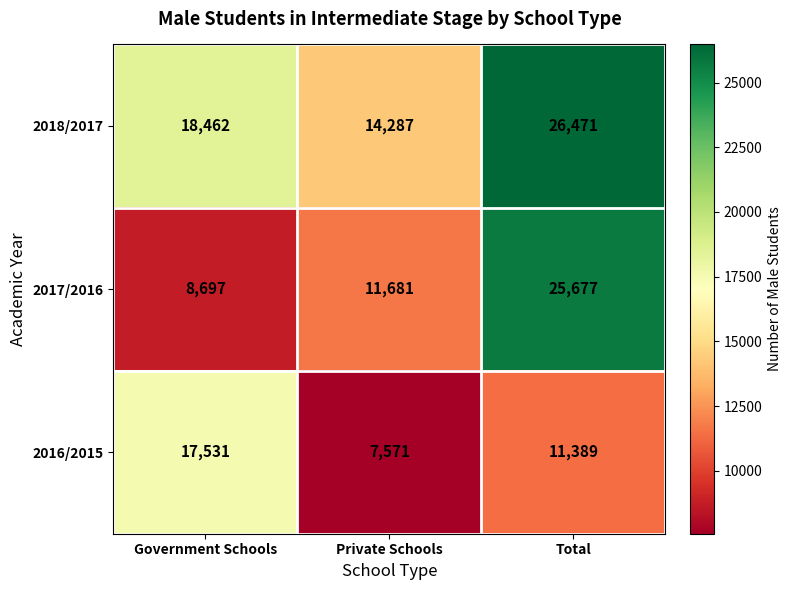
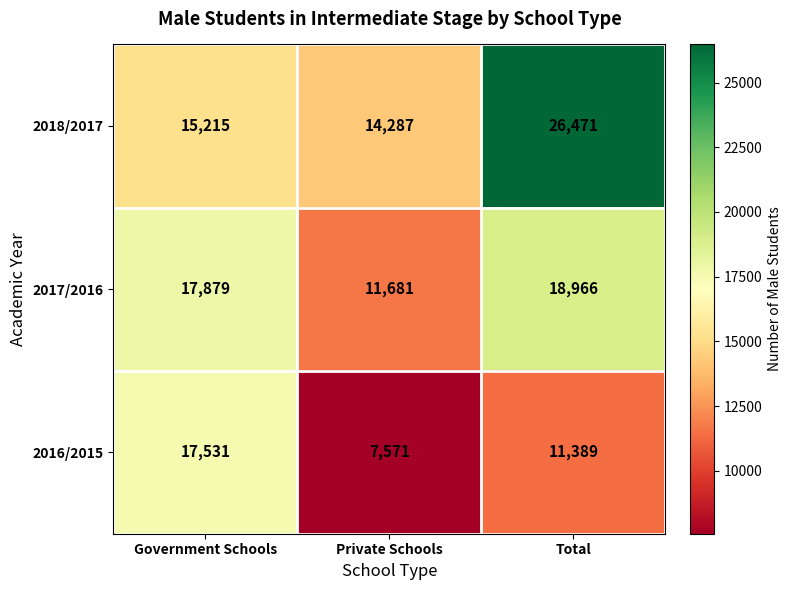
2018/2017, Government Schools: 18,462 -> 15,215
2017/2016, Government Schools: 8,697 -> 17,879
2017/2016, Total: 25,677 -> 18,966
